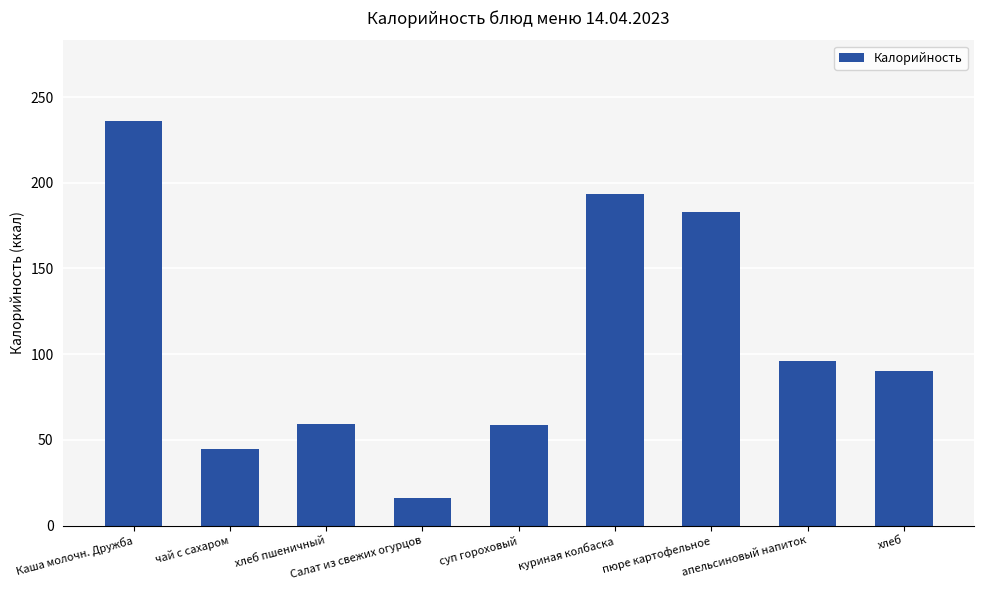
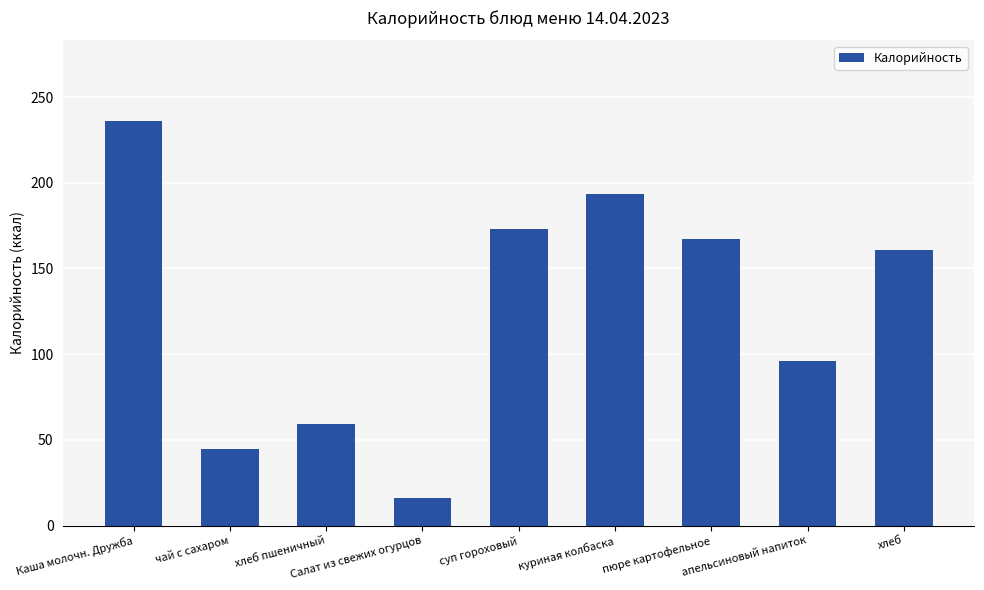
суп гороховый: 58 -> 173
пюре картофельное: 183 -> 167
хлеб: 90 -> 161
